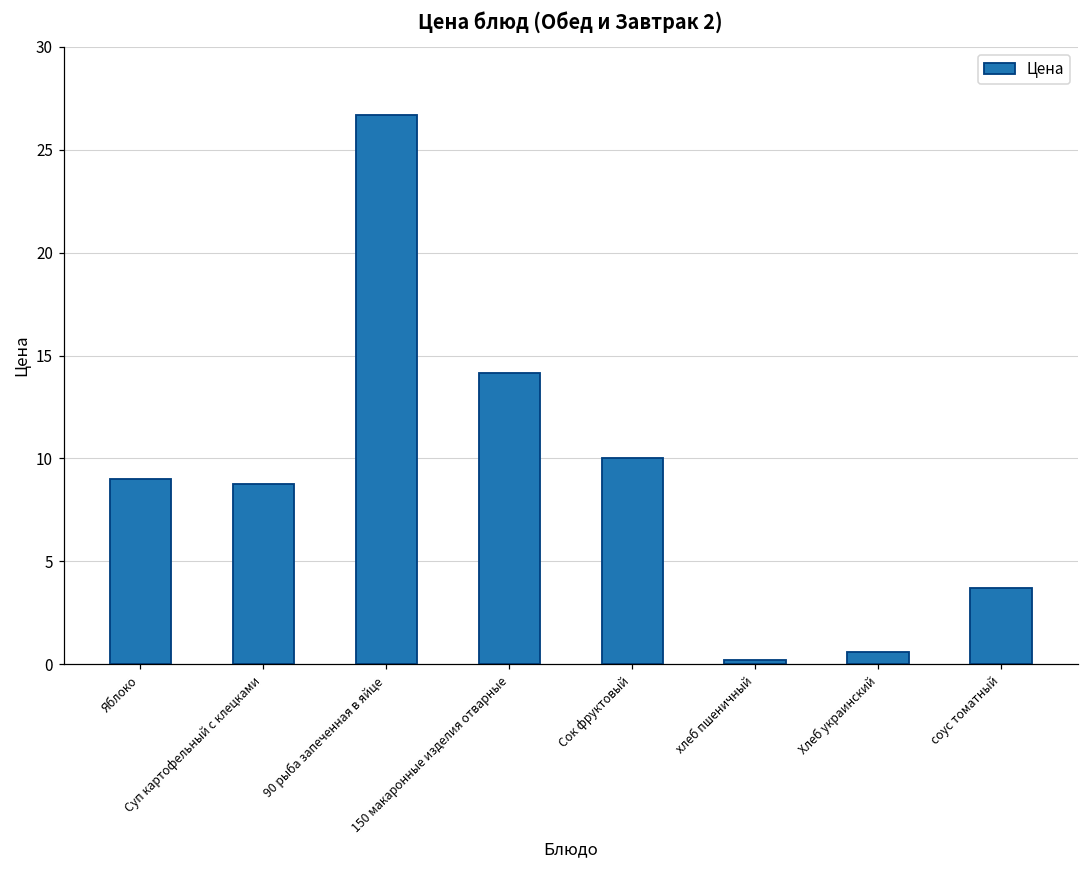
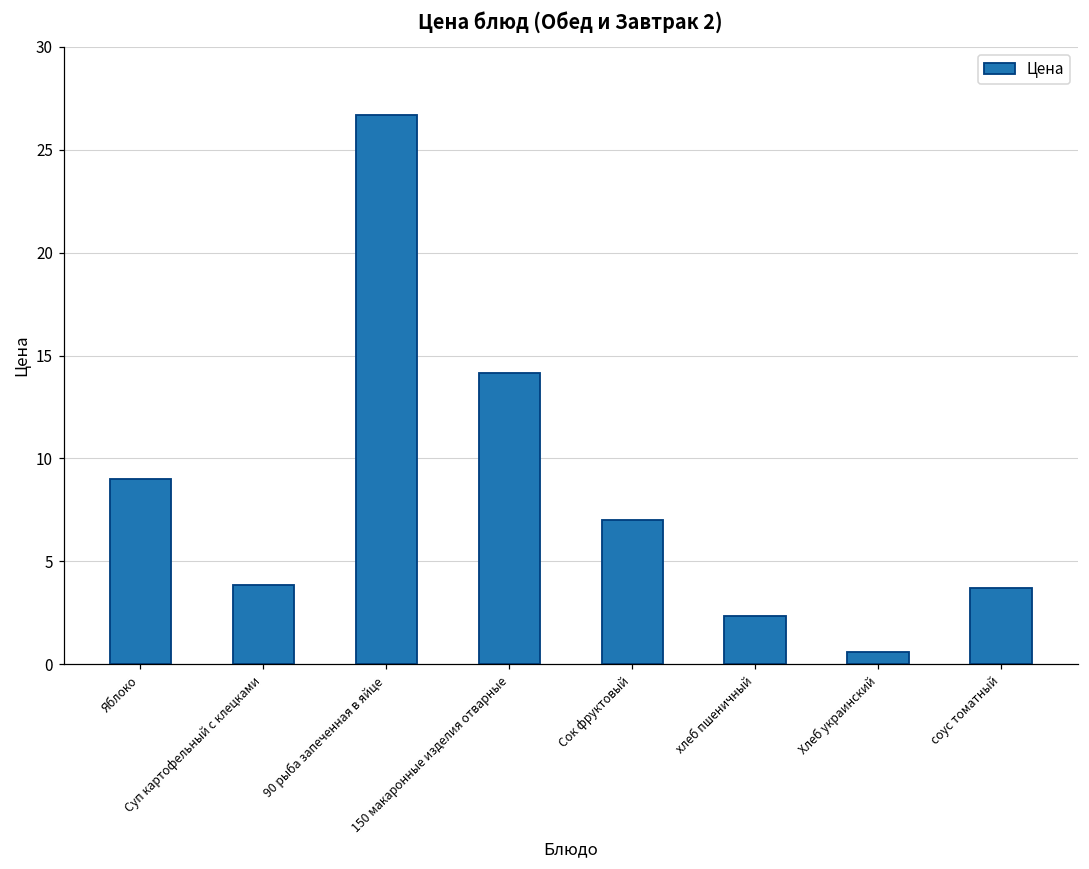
Суп картофельный с клецками: 8.8 -> 3.9
Сок фруктовый: 10 -> 7
хлеб пшеничный: 0.2 -> 2.3
